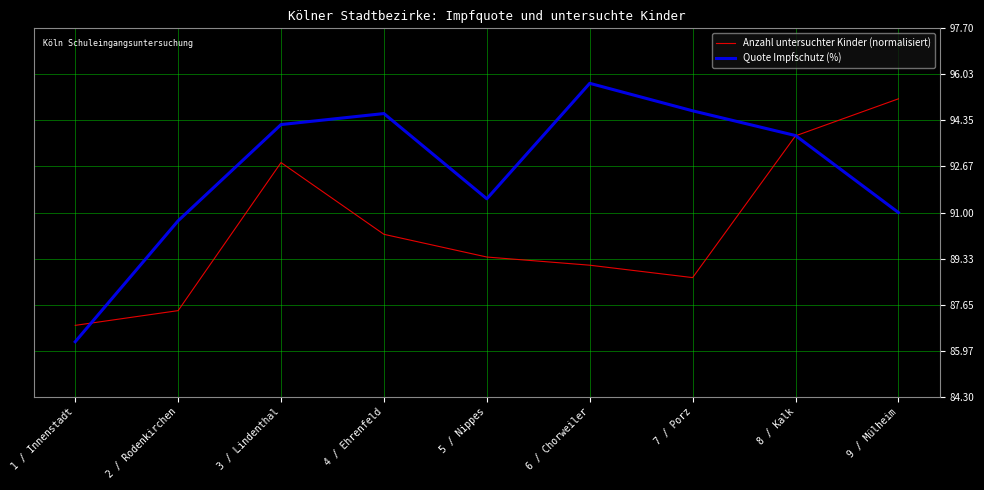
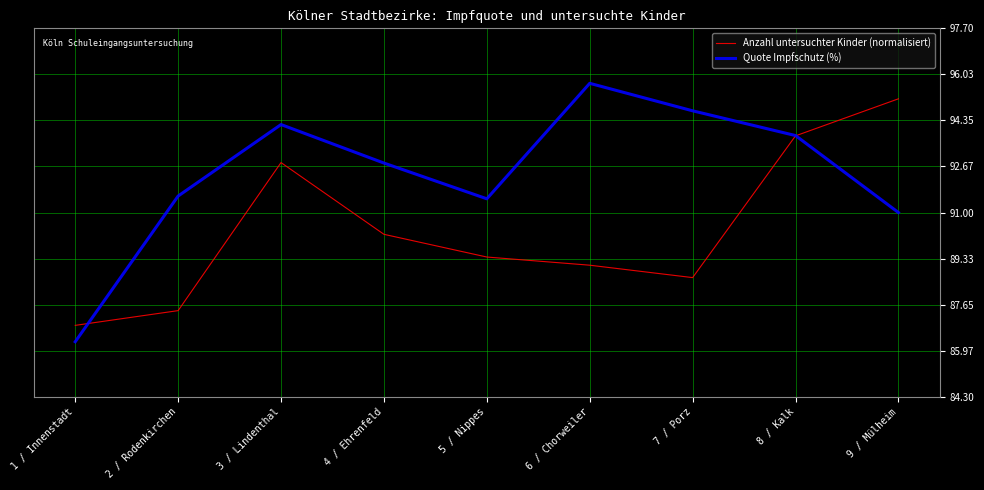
Quote Impfschutz (%), 2 / Rodenkirchen: 90.7 -> 91.6
Quote Impfschutz (%), 4 / Ehrenfeld: 94.6 -> 92.8
